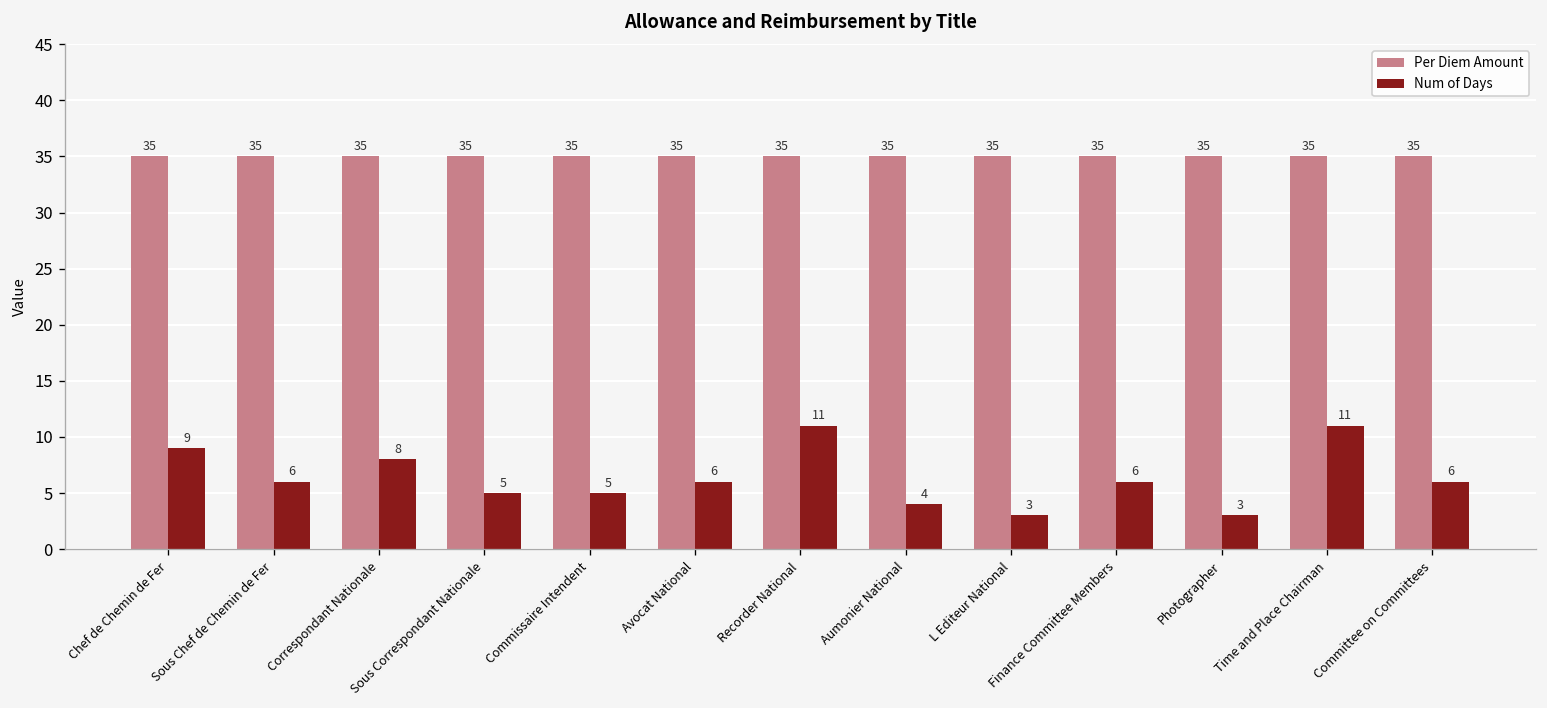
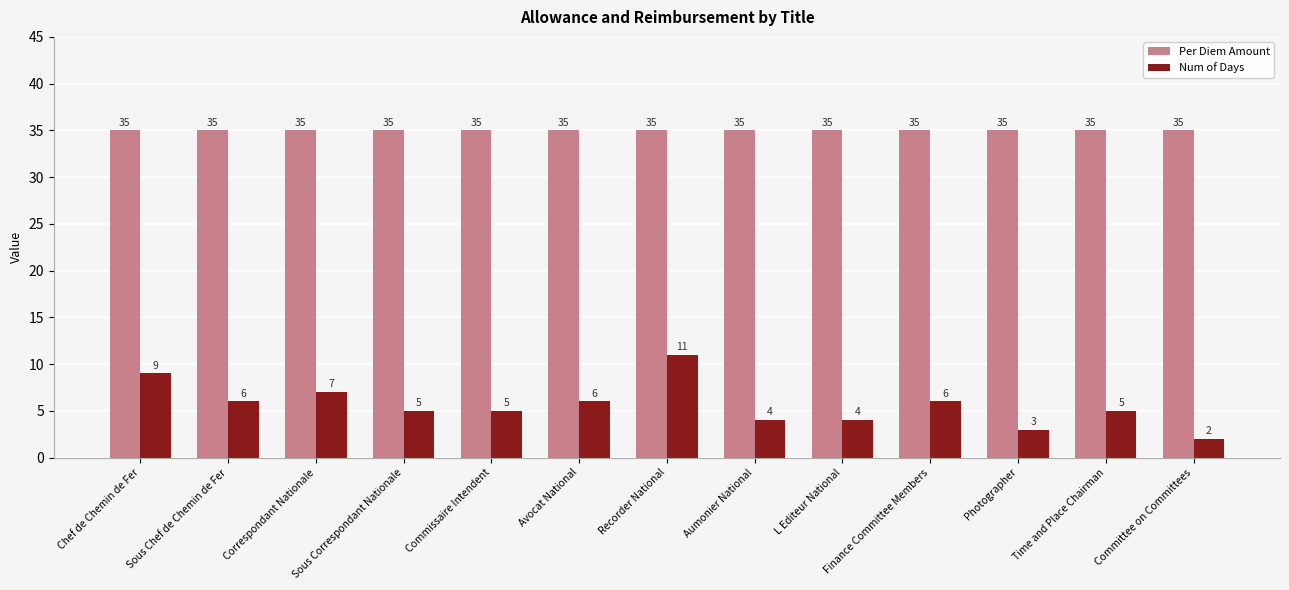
Num of Days, Correspondant Nationale: 8 -> 7
Num of Days, L Editeur National: 3 -> 4
Num of Days, Time and Place Chairman: 11 -> 5
Num of Days, Committee on Committees: 6 -> 2
